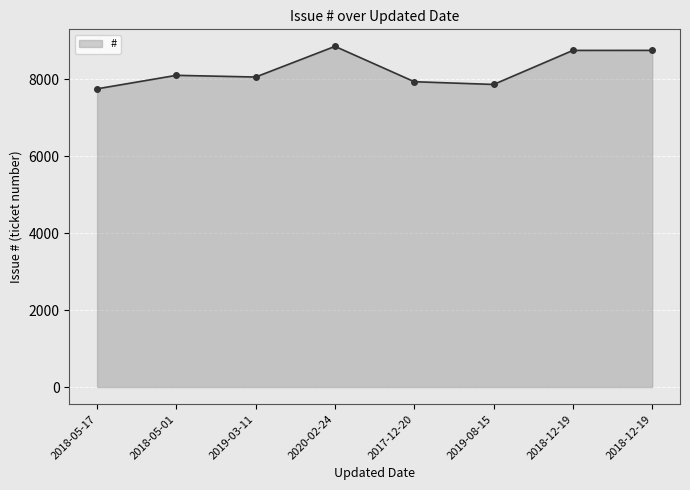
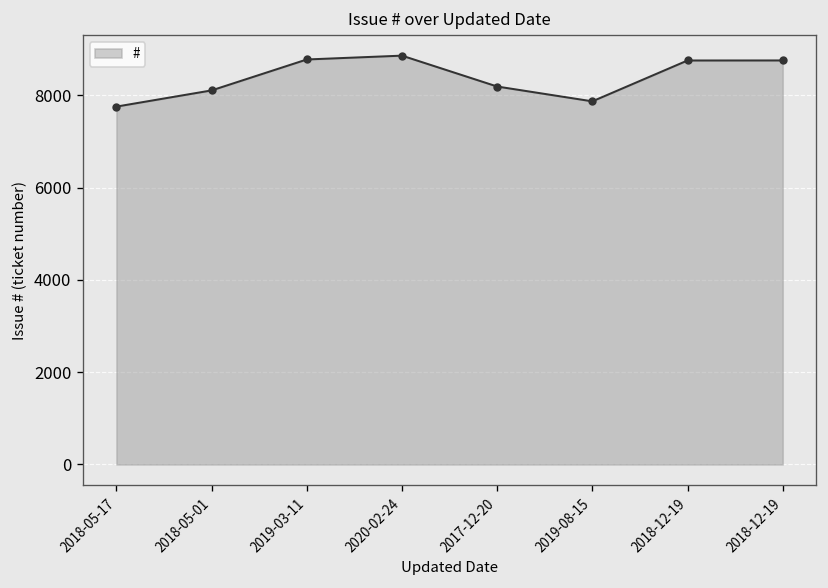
2019-03-11: 8100 -> 8800
2017-12-20: 7900 -> 8200
